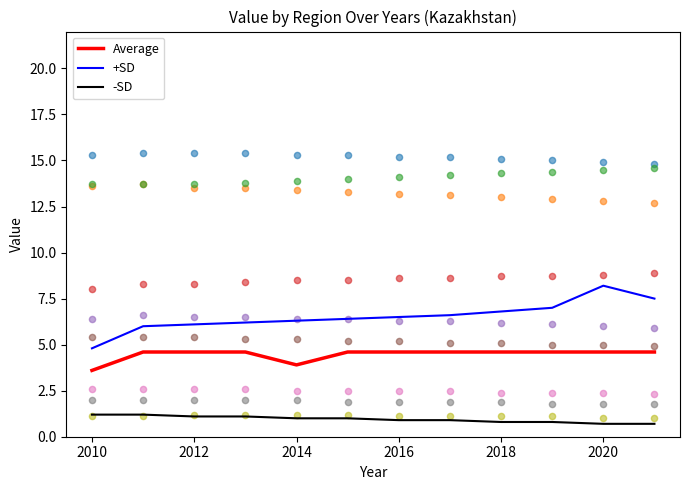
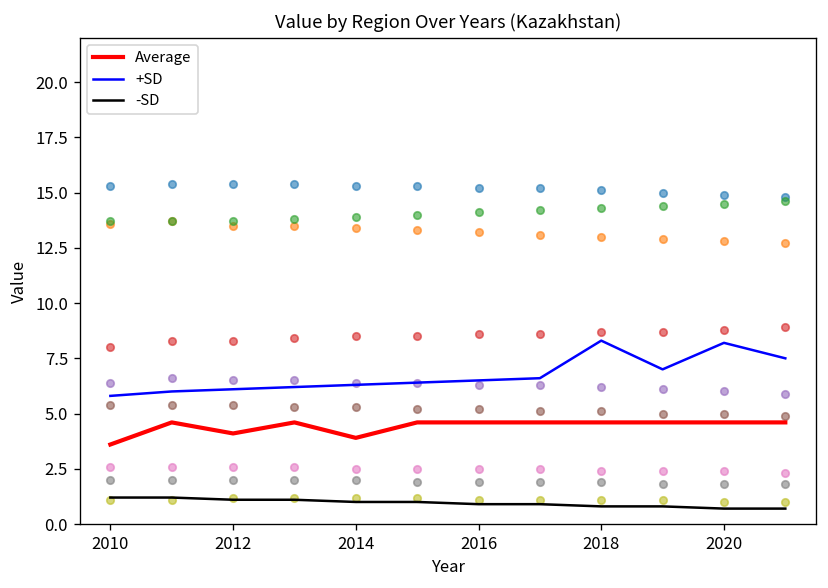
+SD, 2010: 4.8 -> 5.8
Average, 2012: 4.6 -> 4.1
+SD, 2018: 6.8 -> 8.3
